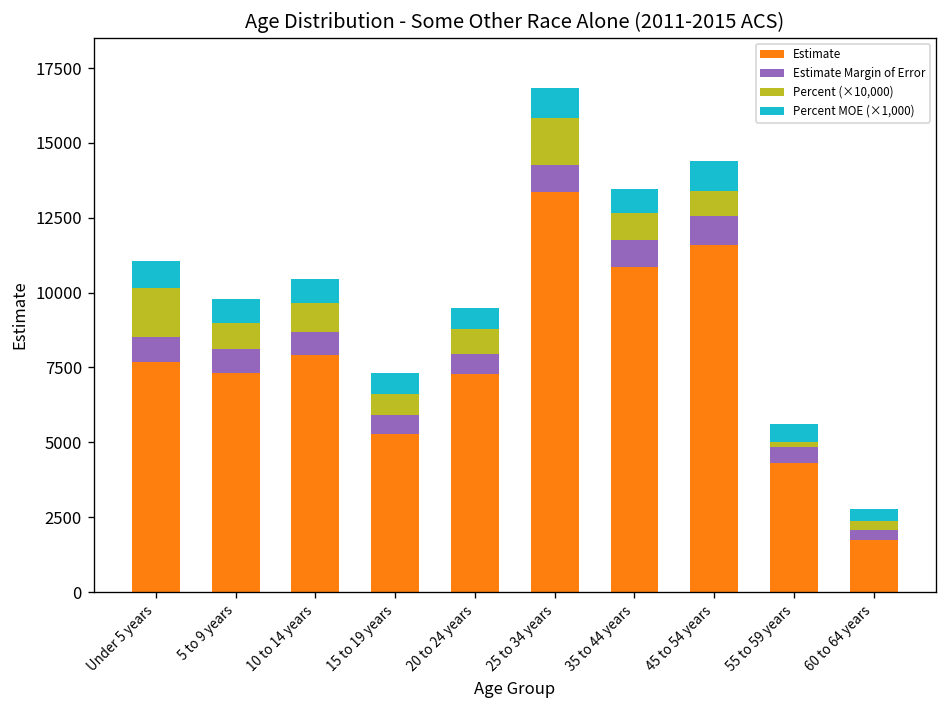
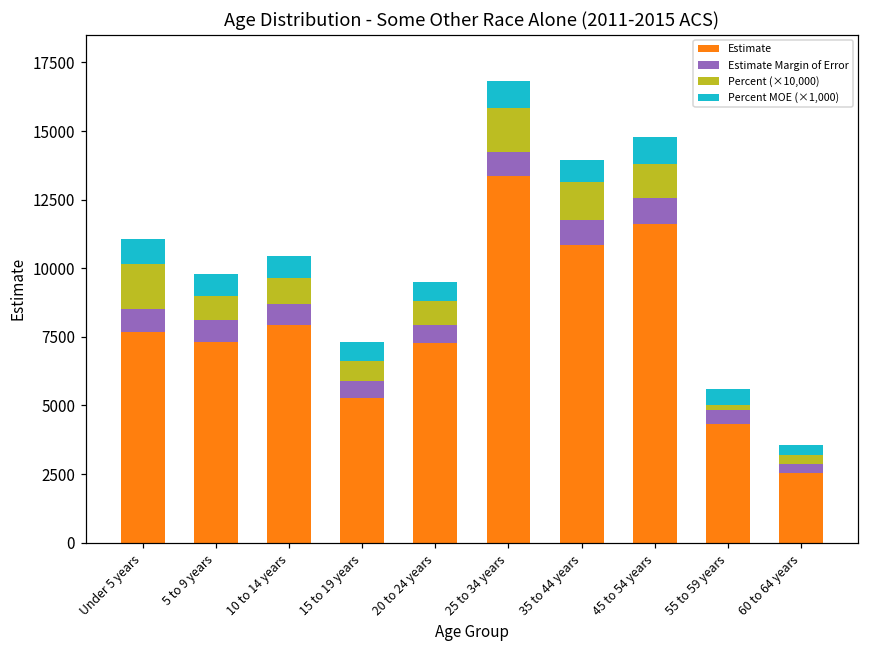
Percent (×10,000), 35 to 44 years: 900 -> 1400
Percent (×10,000), 45 to 54 years: 900 -> 1200
Estimate, 60 to 64 years: 1700 -> 2500
